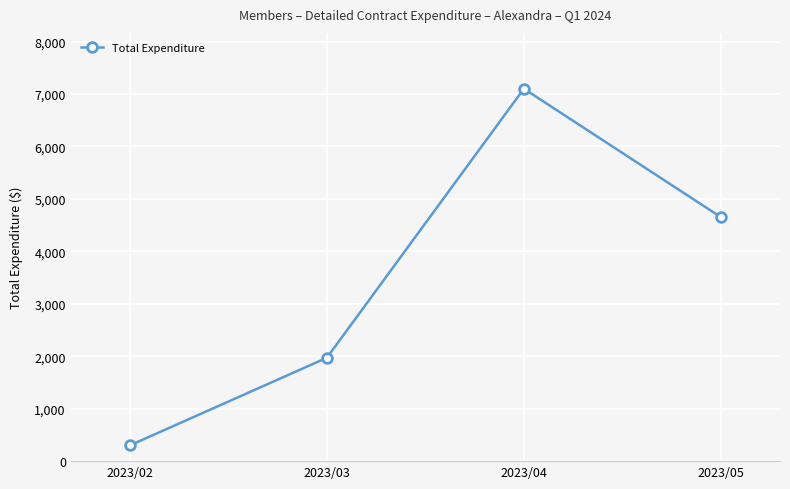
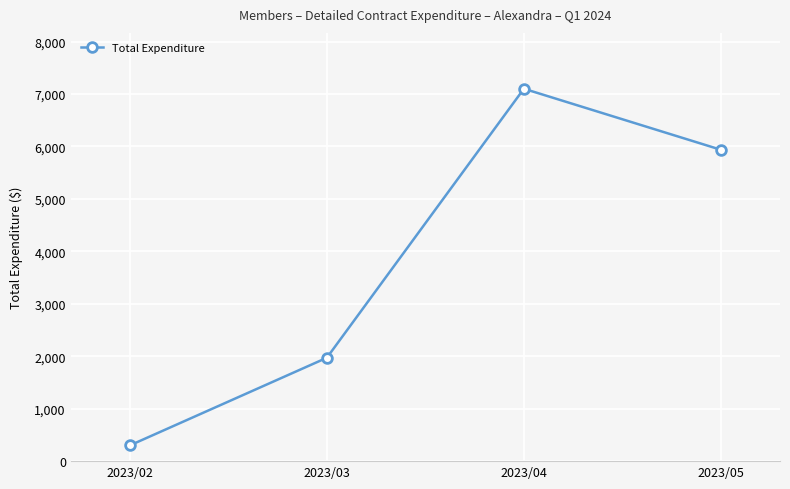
2023/05: 4,700 -> 5,900
